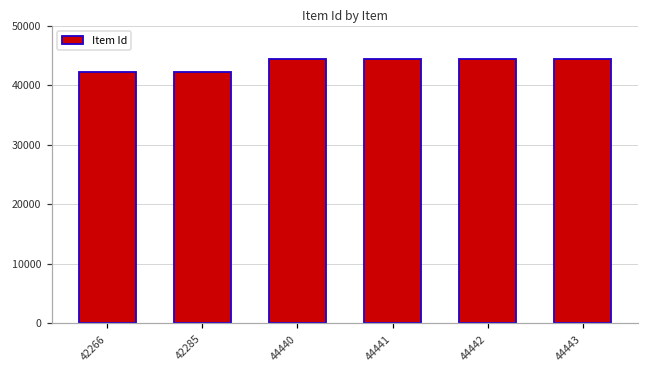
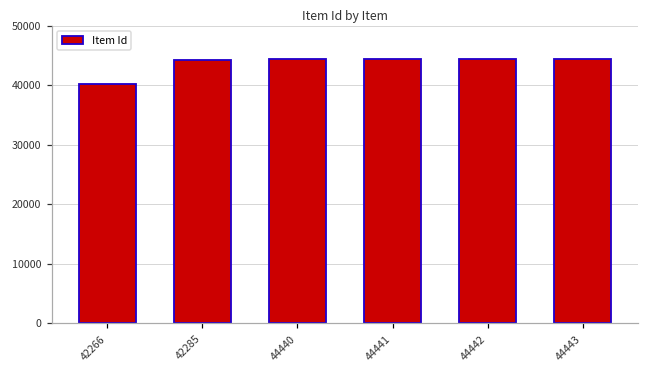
42266: 42000 -> 40000
42285: 42000 -> 44000
